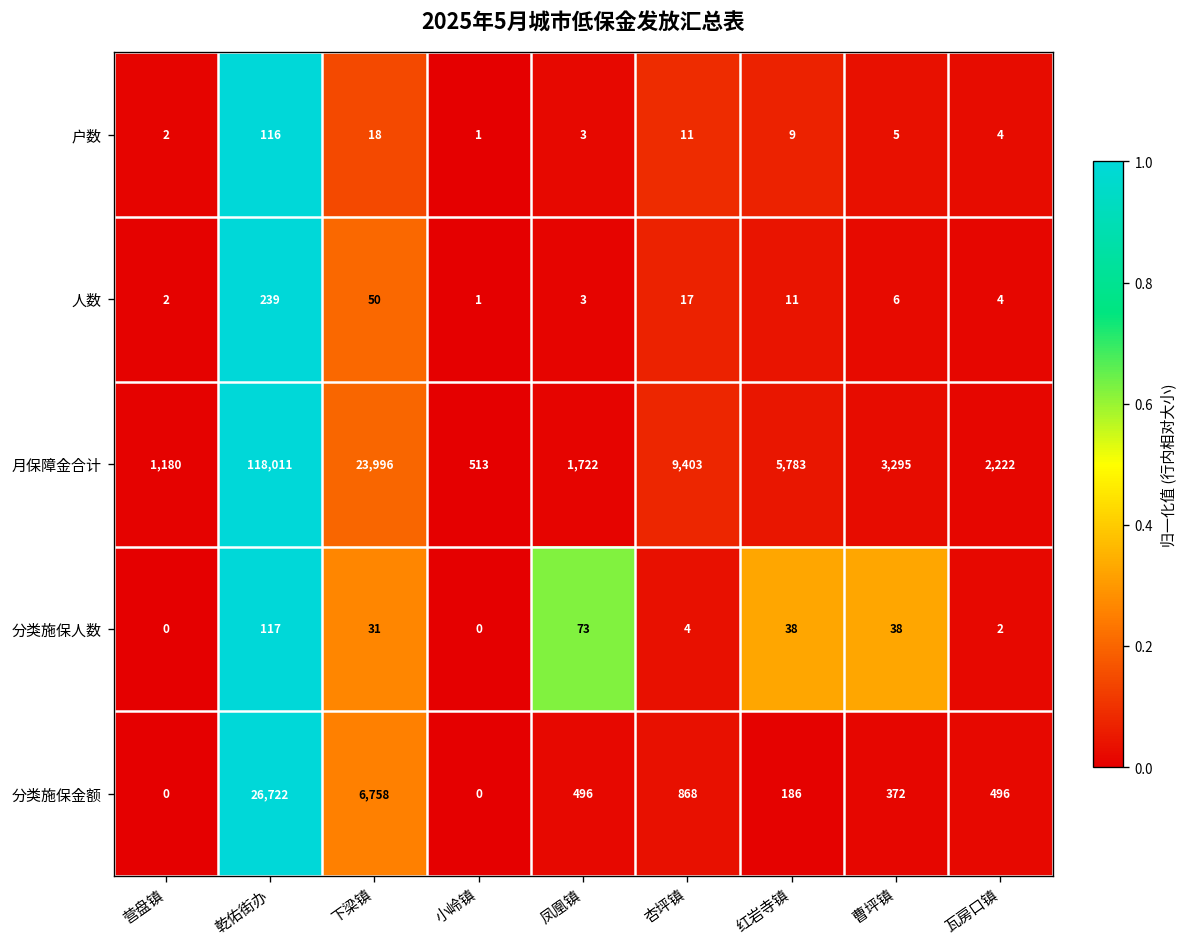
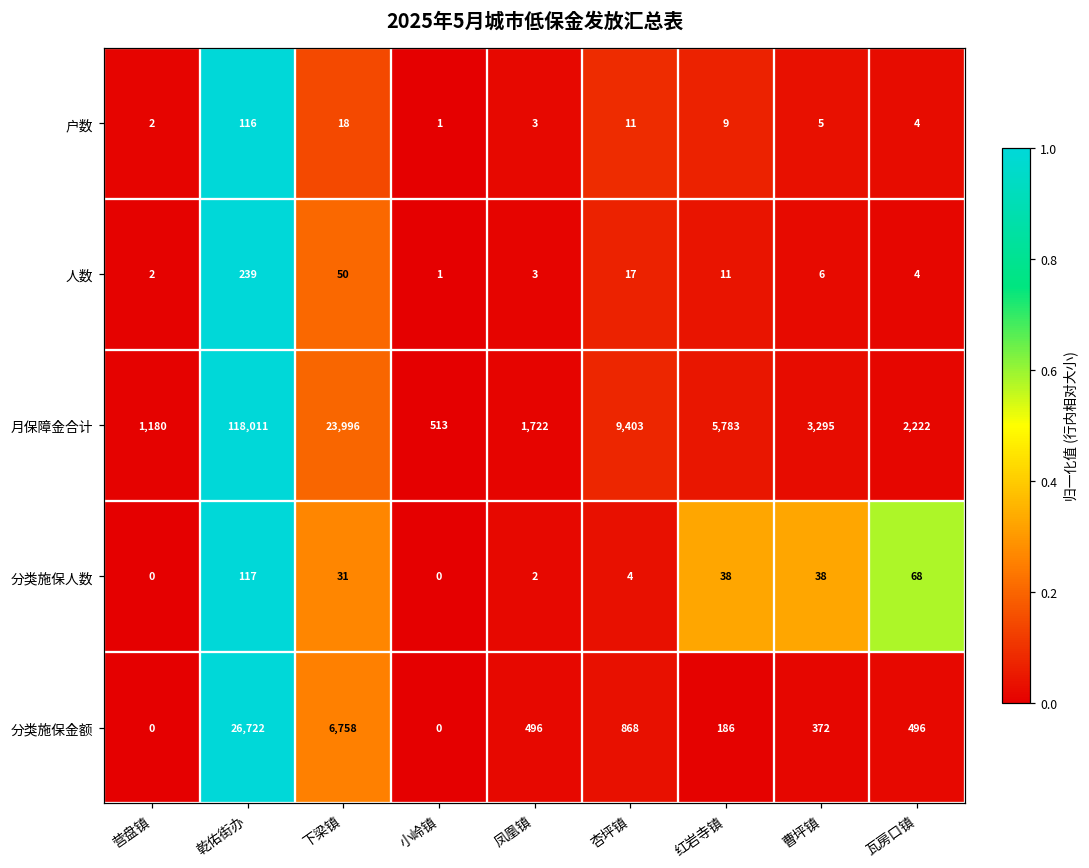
分类施保人数, 凤凰镇: 73 -> 2
分类施保人数, 瓦房口镇: 2 -> 68
